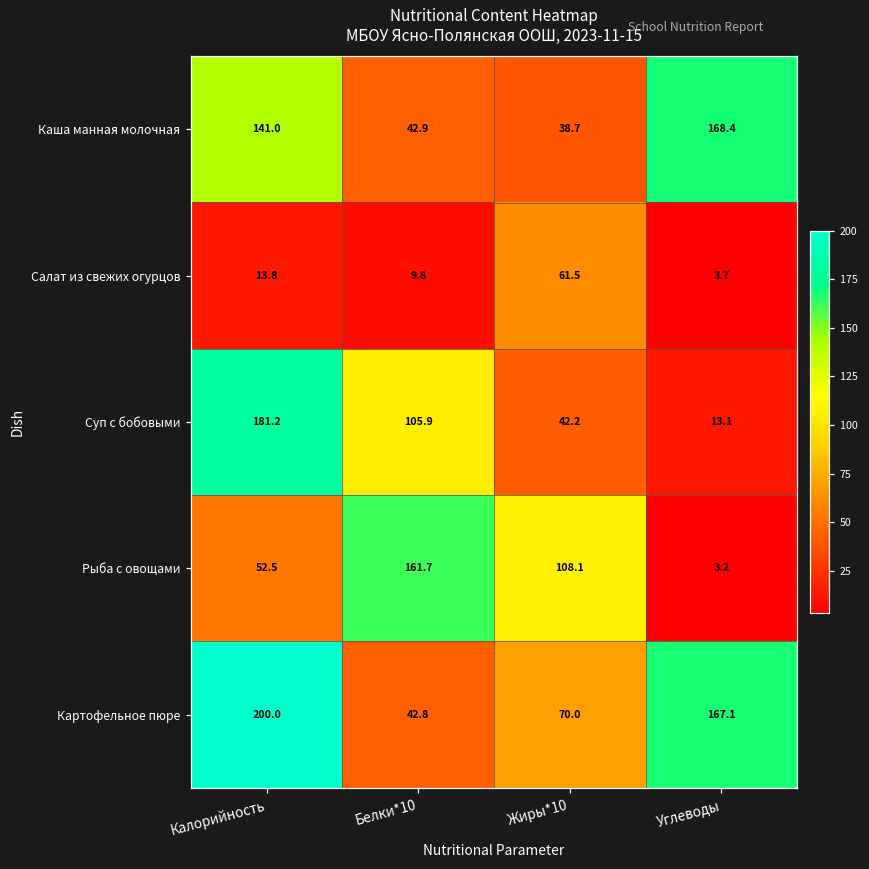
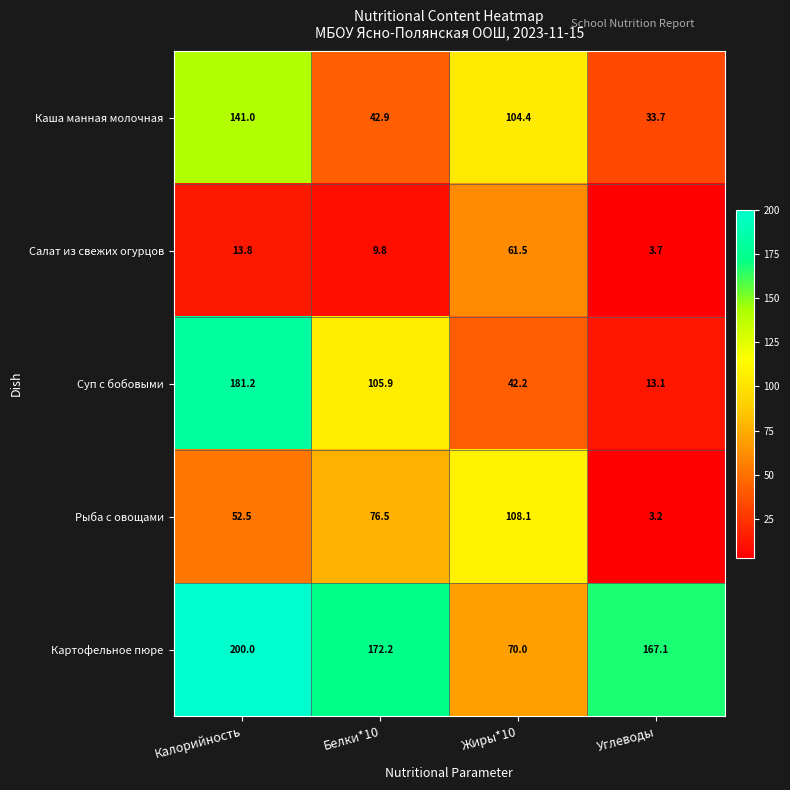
Каша манная молочная, Жиры*10: 38.7 -> 104.4
Каша манная молочная, Углеводы: 168.4 -> 33.7
Рыба с овощами, Белки*10: 161.7 -> 76.5
Картофельное пюре, Белки*10: 42.8 -> 172.2
